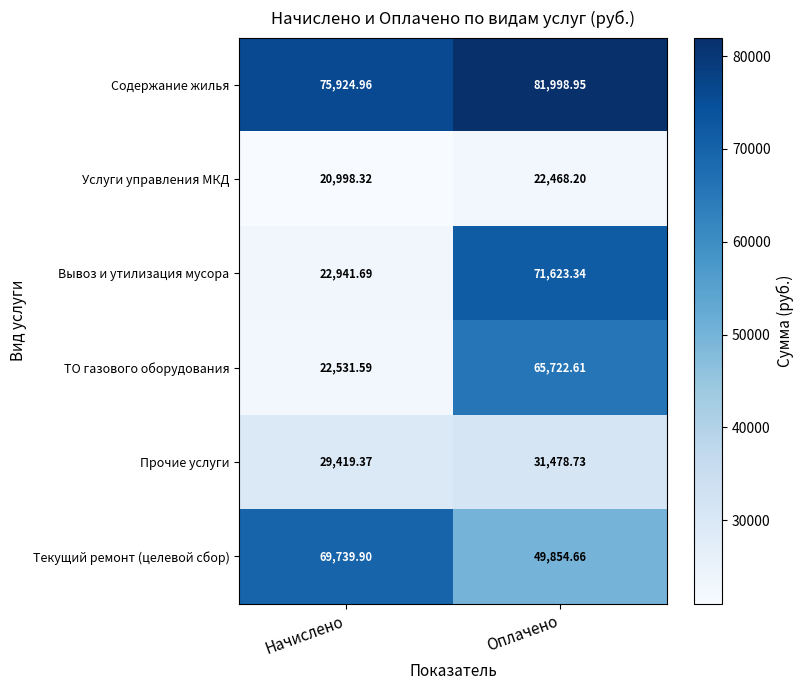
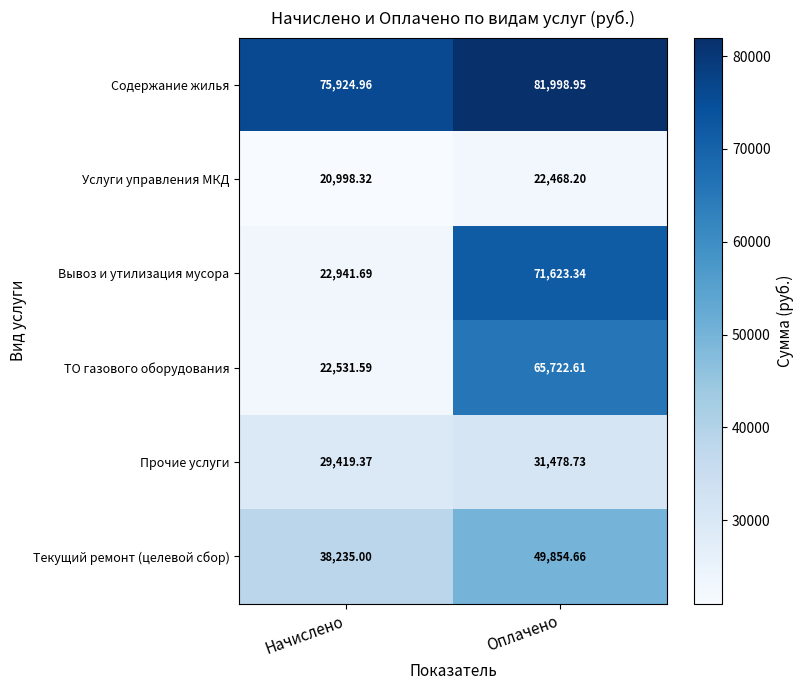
Текущий ремонт (целевой сбор), Начислено: 69,739.90 -> 38,235.00
